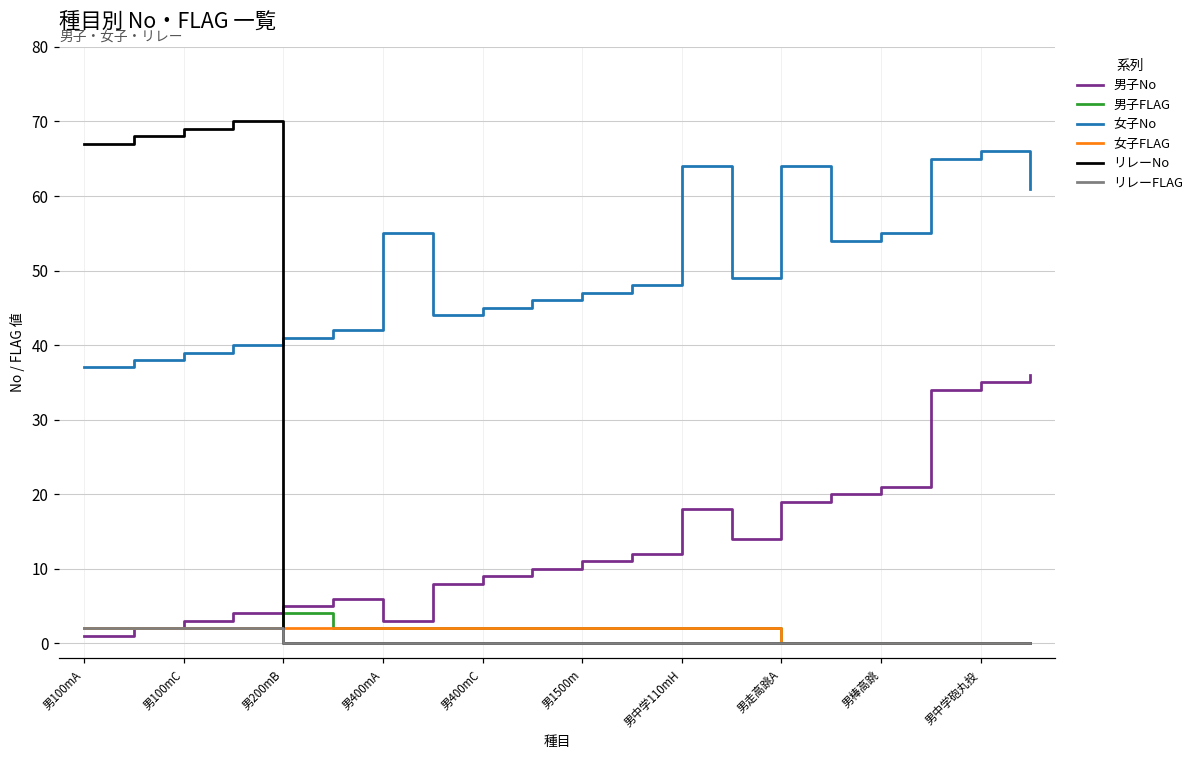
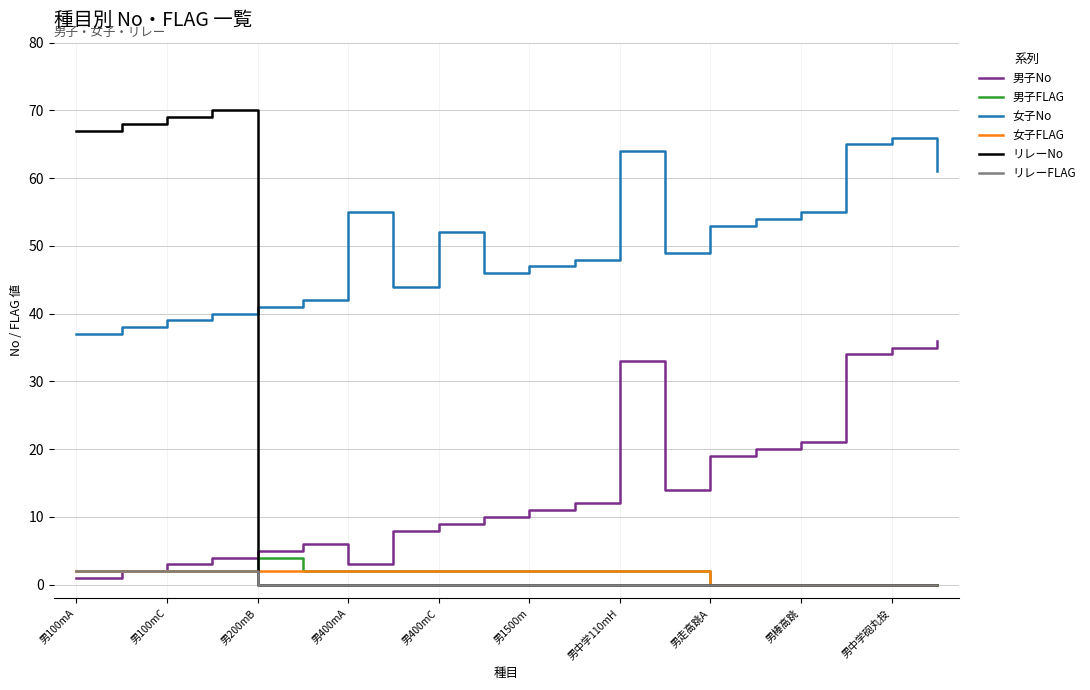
女子No, 男400mC: 45 -> 52
男子No, 男中学110mH: 18 -> 33
女子No, 男走高跳A: 64 -> 53
